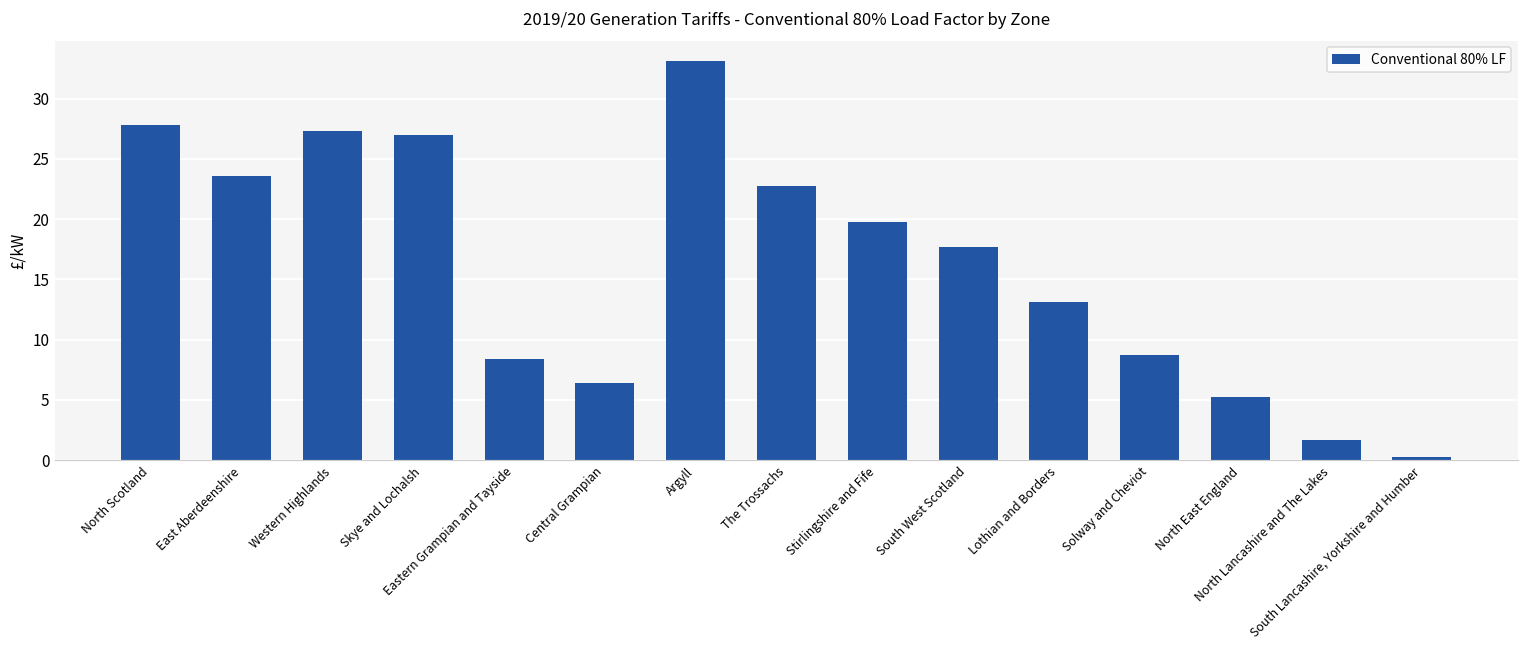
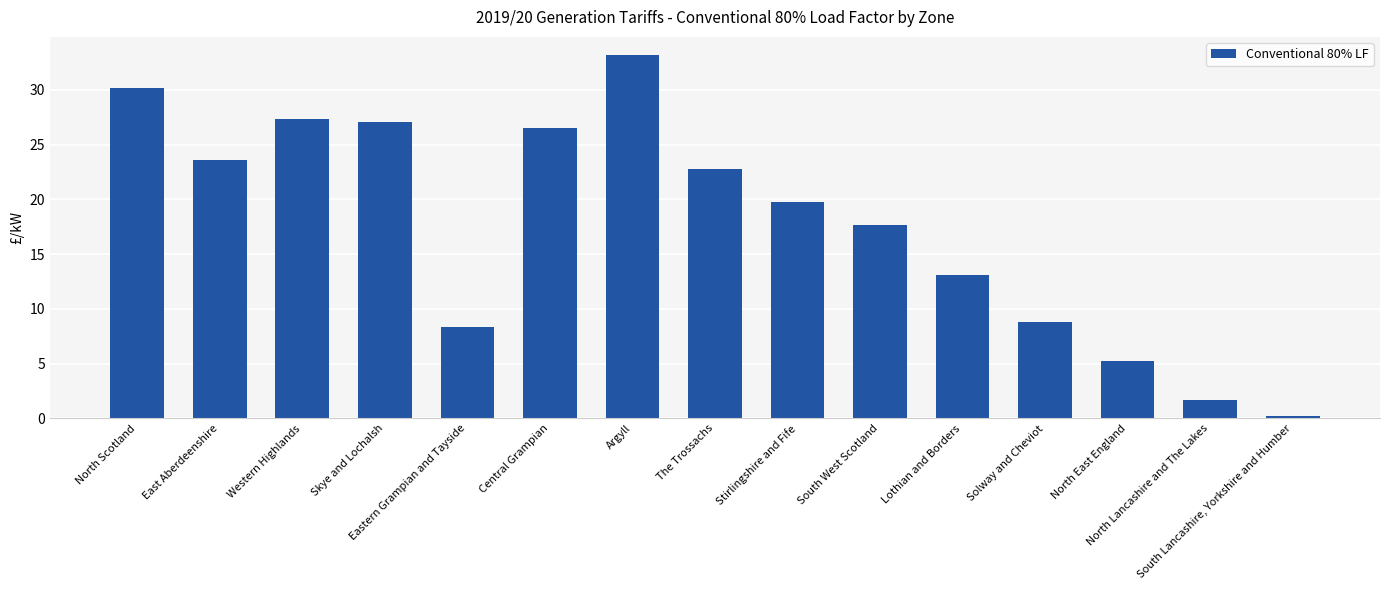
North Scotland: 27.8 -> 30.2
Central Grampian: 6.4 -> 26.5
